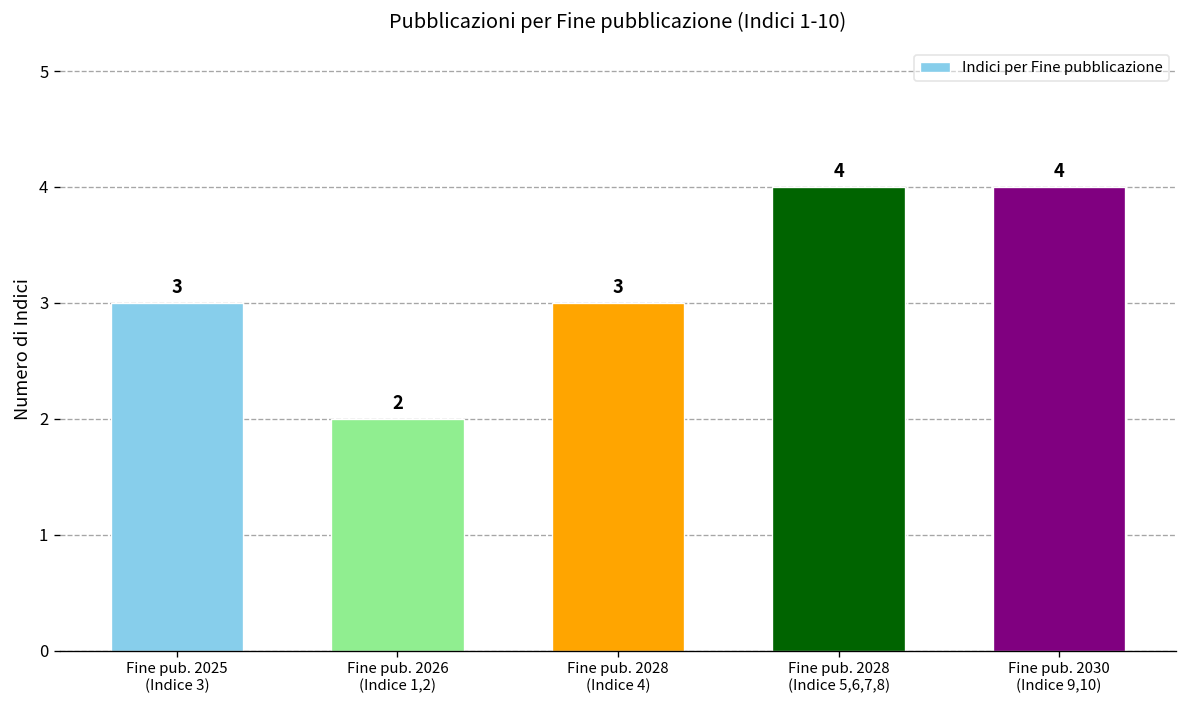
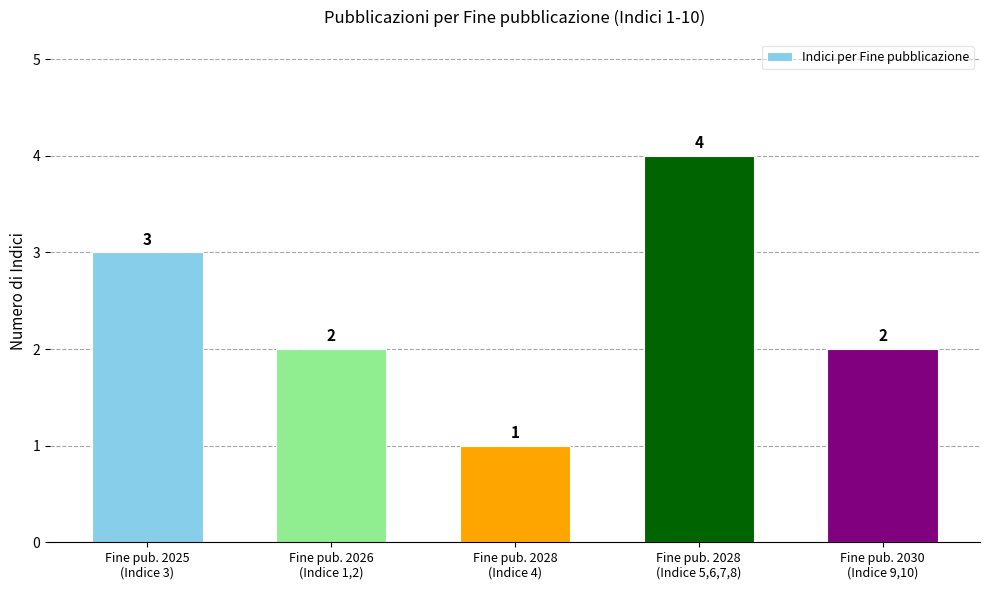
Fine pub. 2028 (Indice 4): 3 -> 1
Fine pub. 2030 (Indice 9,10): 4 -> 2
